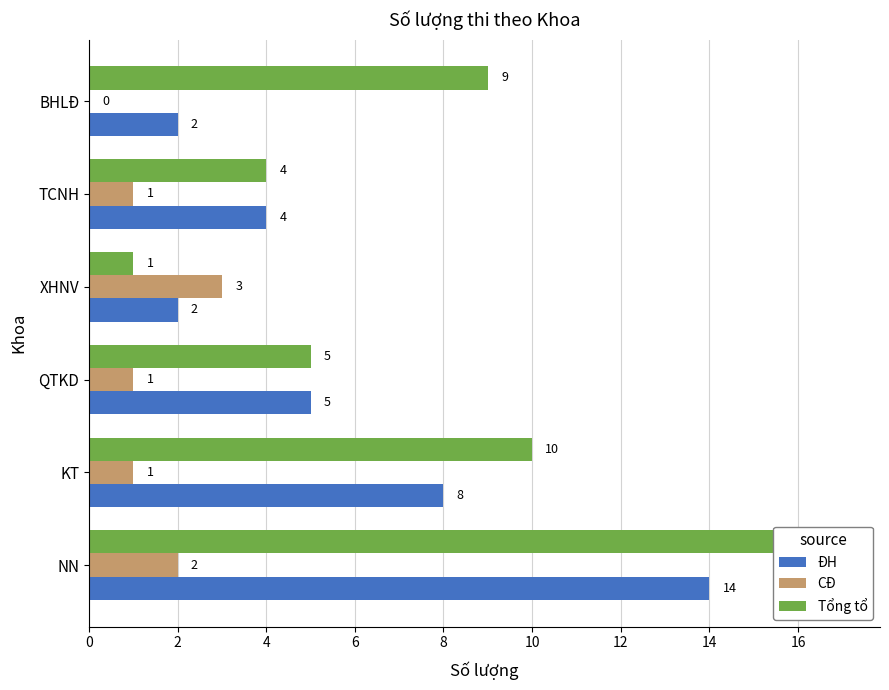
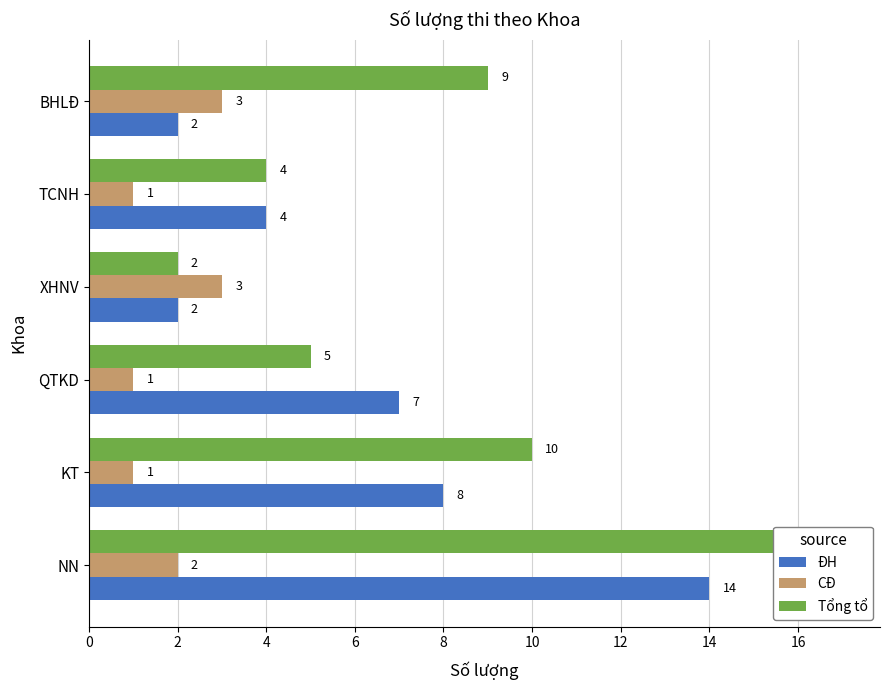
CĐ, BHLĐ: 0 -> 3
Tổng tổ, XHNV: 1 -> 2
ĐH, QTKD: 5 -> 7
